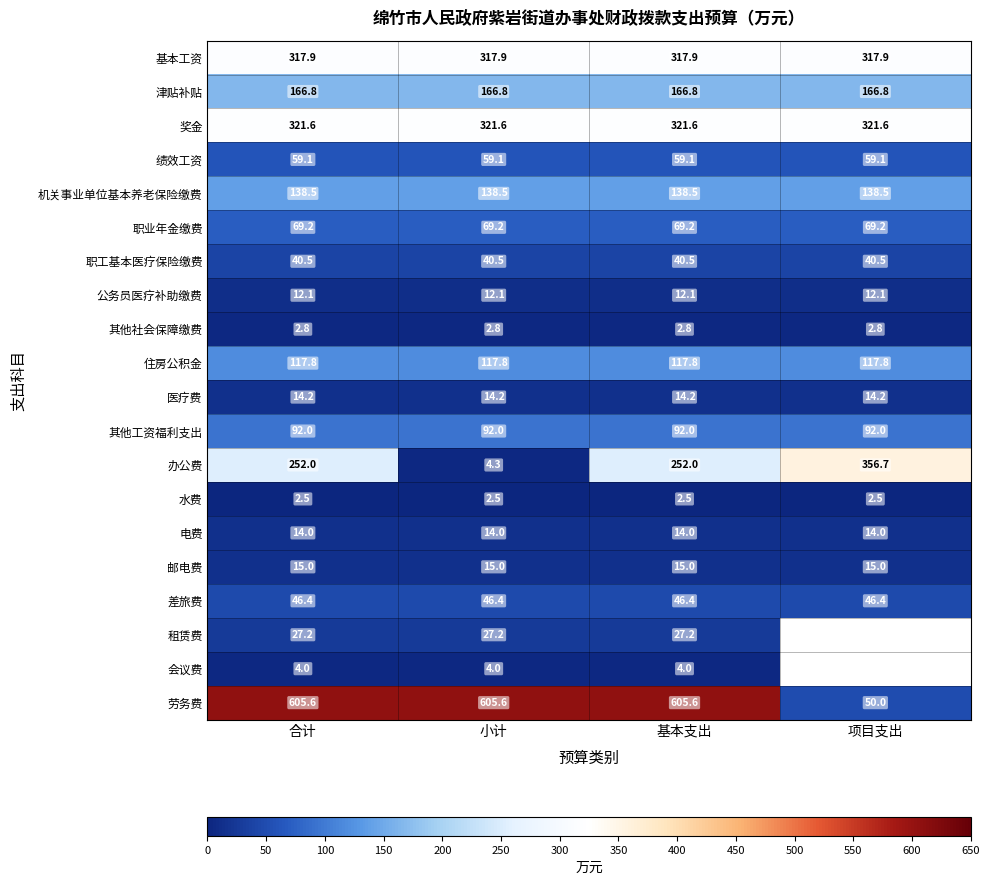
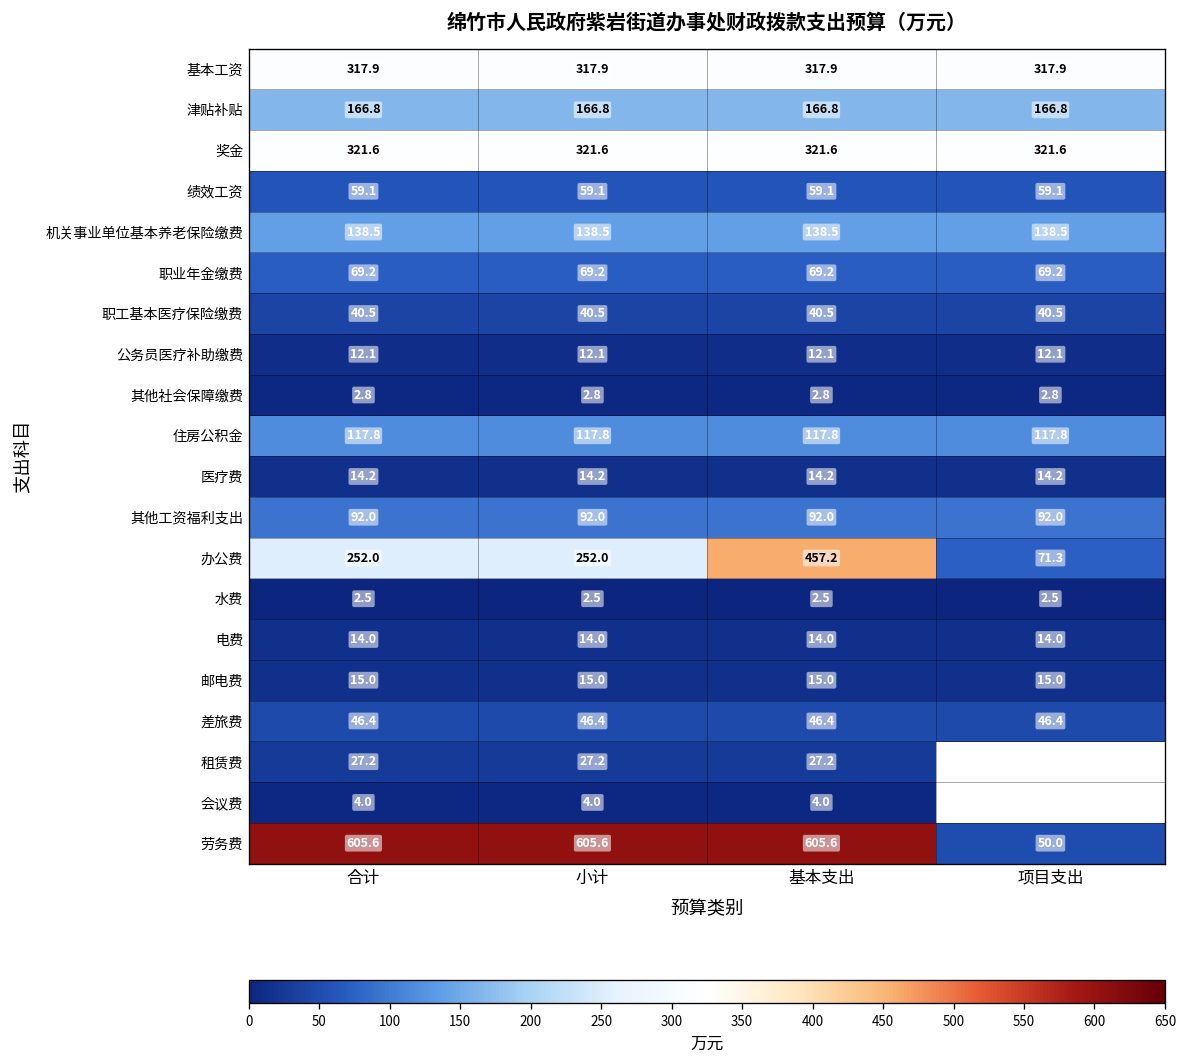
办公费, 小计: 4.3 -> 252.0
办公费, 基本支出: 252.0 -> 457.2
办公费, 项目支出: 356.7 -> 71.3
